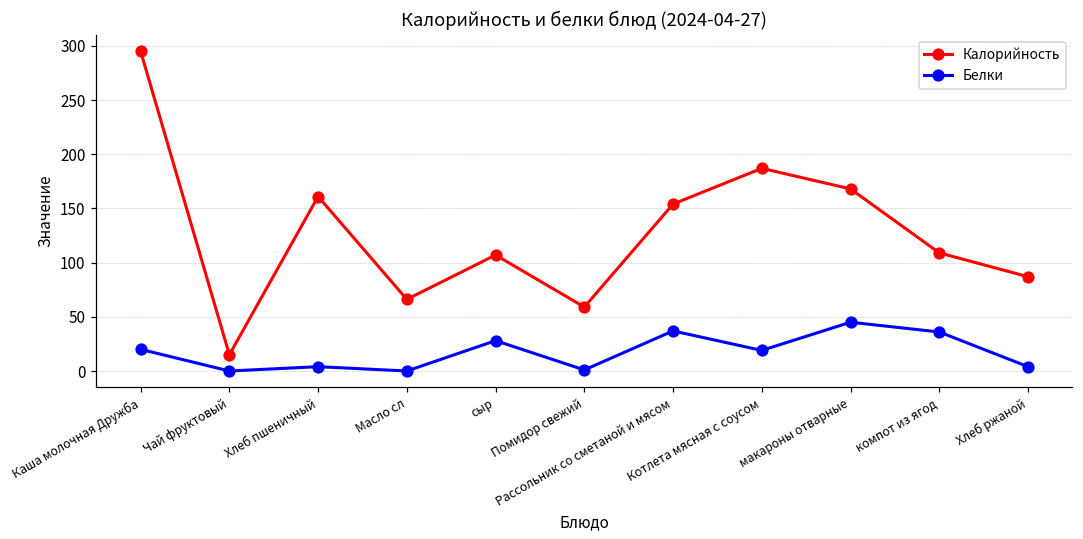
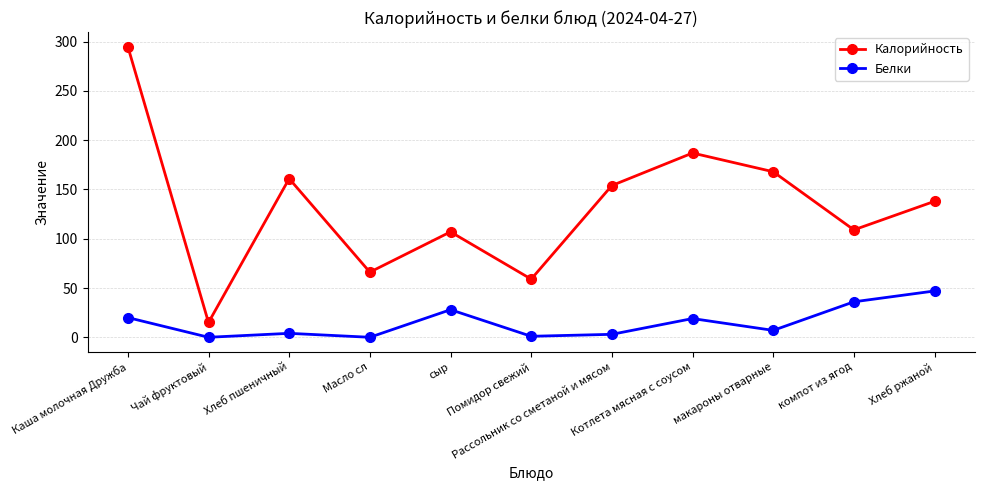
Белки, Рассольник со сметаной и мясом: 40 -> 0
Белки, макароны отварные: 50 -> 10
Калорийность, Хлеб ржаной: 90 -> 140
Белки, Хлеб ржаной: 0 -> 50
